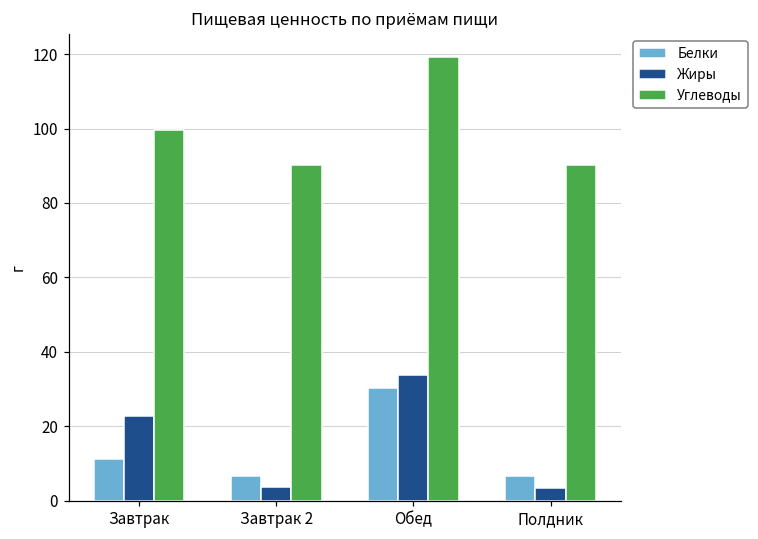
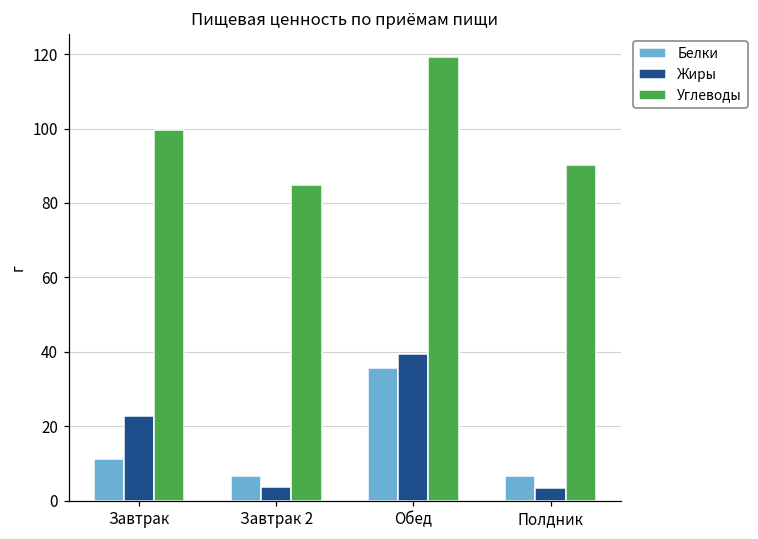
Углеводы, Завтрак 2: 90 -> 85
Белки, Обед: 30 -> 36
Жиры, Обед: 34 -> 39
